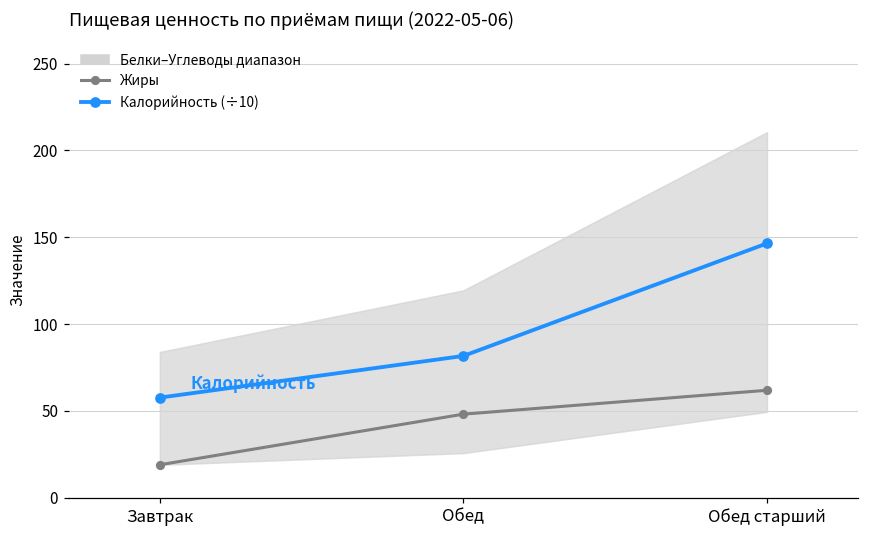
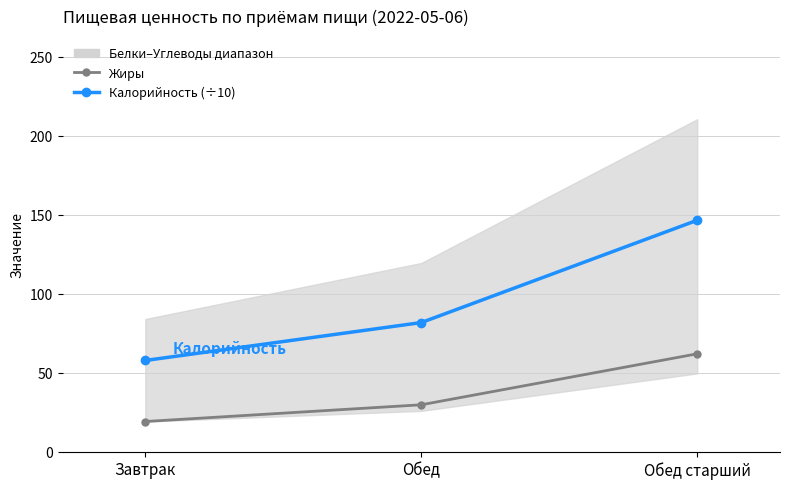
Жиры, Обед: 48 -> 30
